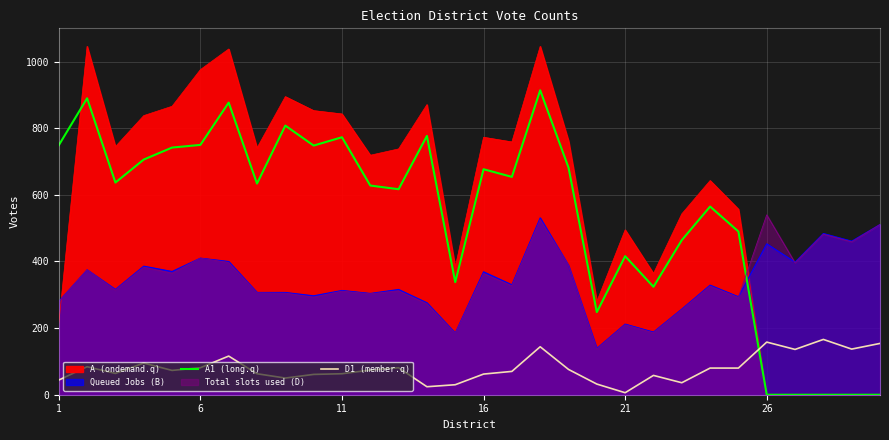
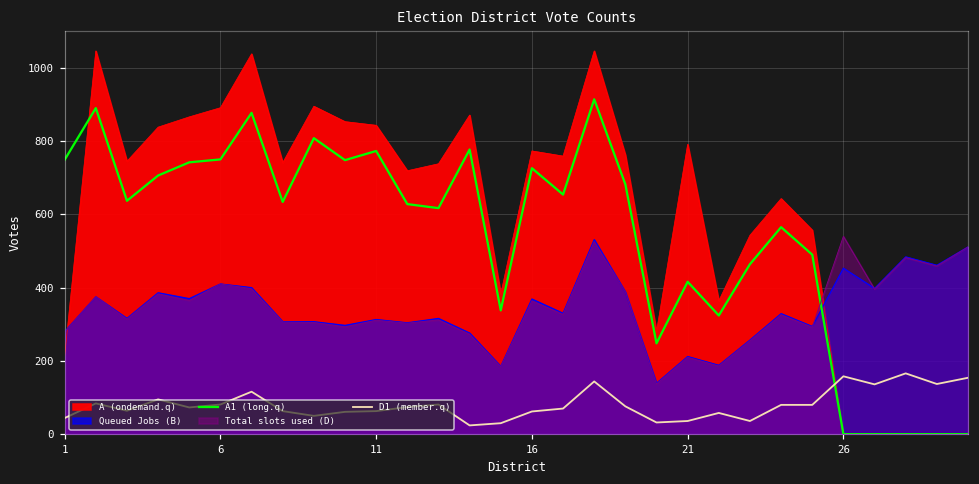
A (ondemand.q), 6: 980 -> 890
A1 (long.q), 16: 680 -> 730
A (ondemand.q), 21: 500 -> 790
D1 (member.q), 21: 10 -> 40
